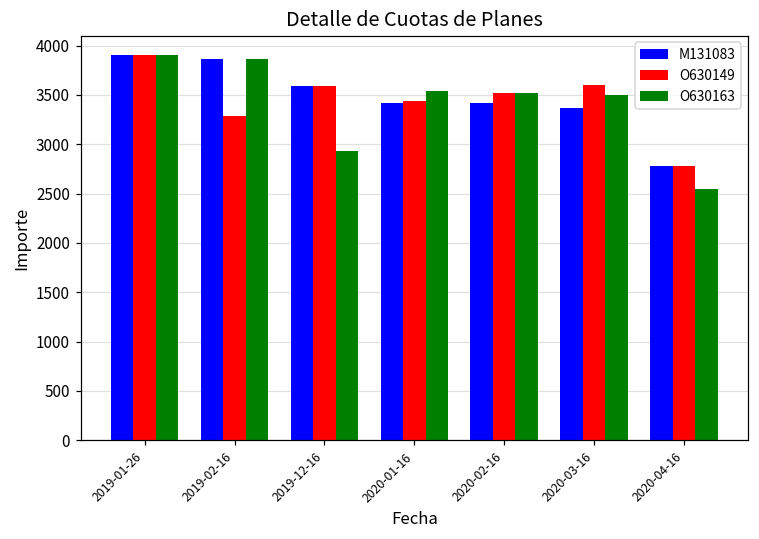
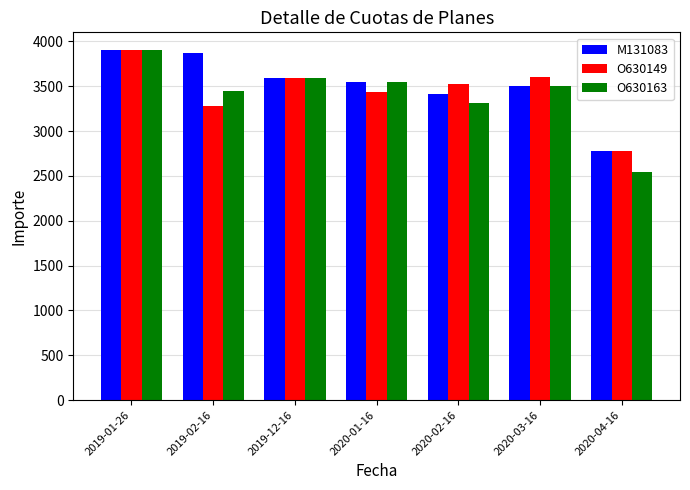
O630163, 2019-02-16: 3900 -> 3400
O630163, 2019-12-16: 2900 -> 3600
M131083, 2020-01-16: 3400 -> 3500
O630163, 2020-02-16: 3500 -> 3300
M131083, 2020-03-16: 3400 -> 3500
